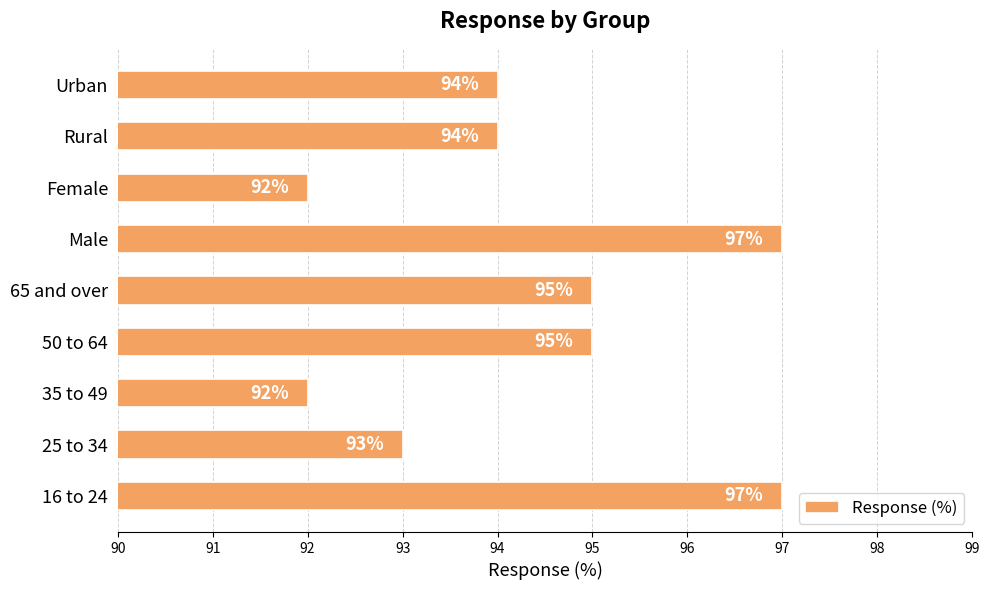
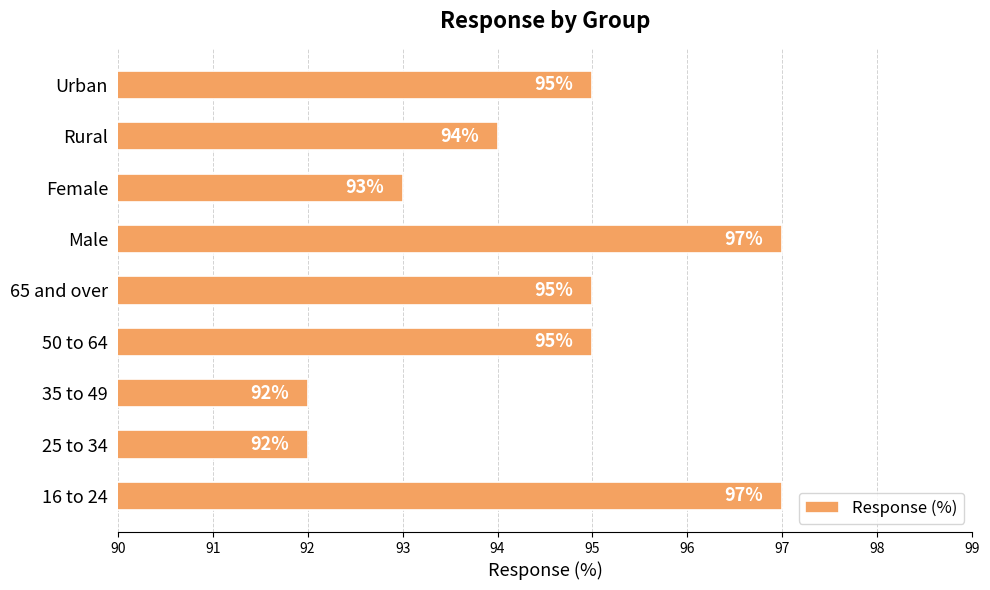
Urban: 94% -> 95%
Female: 92% -> 93%
25 to 34: 93% -> 92%
